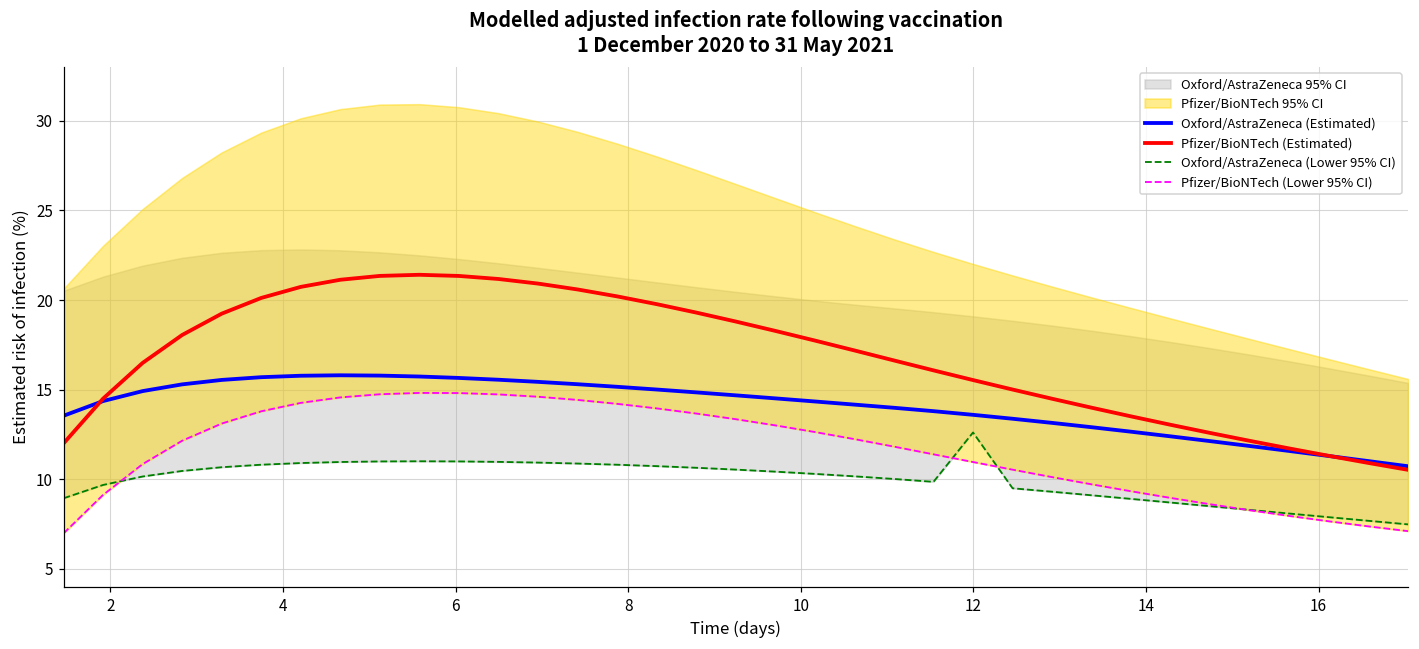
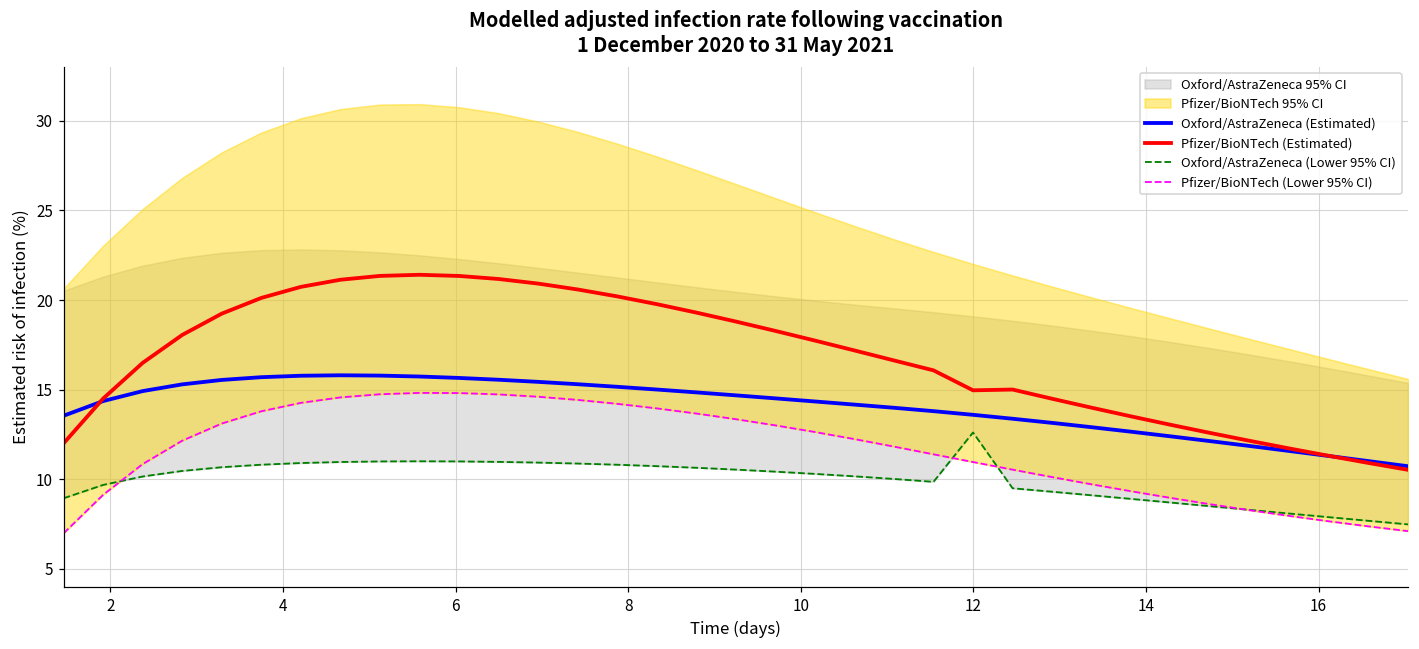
Pfizer/BioNTech (Estimated), 12: 15.5 -> 15.0
